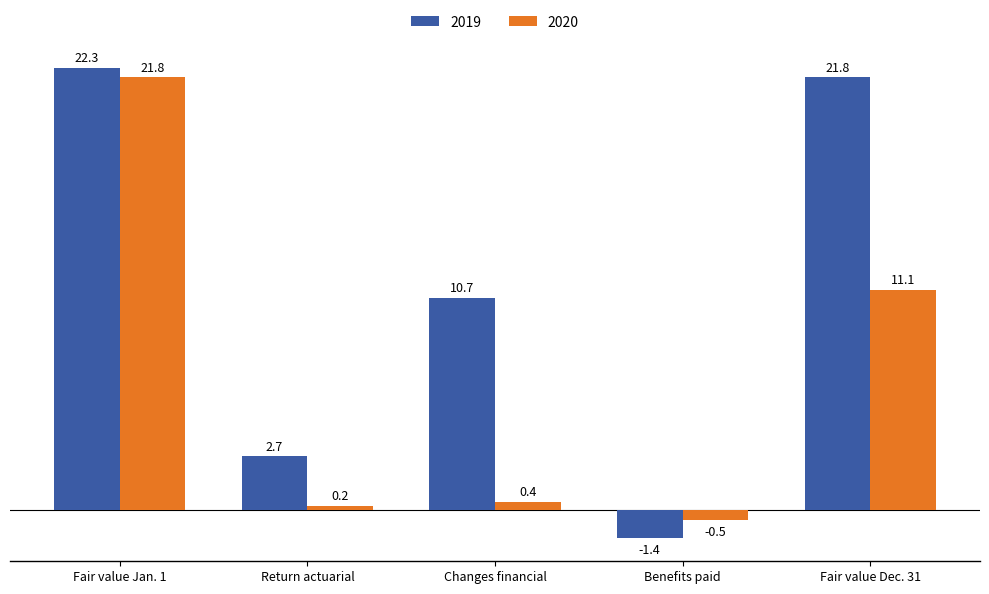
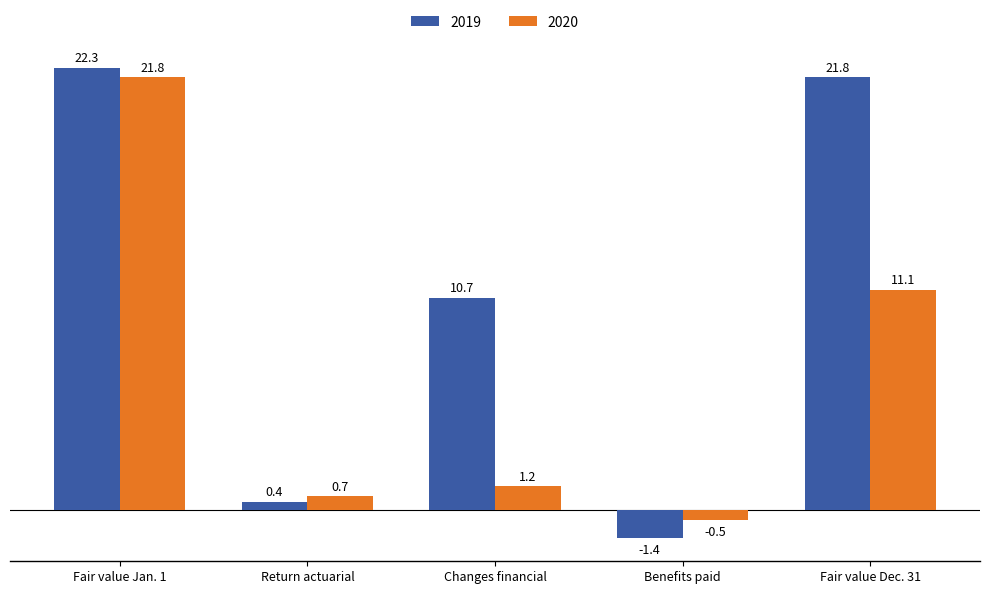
2019, Return actuarial: 2.7 -> 0.4
2020, Return actuarial: 0.2 -> 0.7
2020, Changes financial: 0.4 -> 1.2
